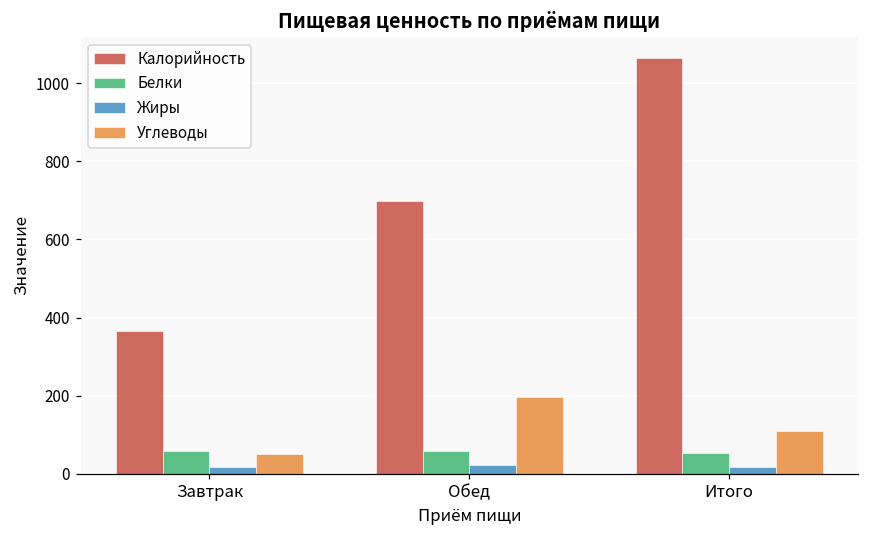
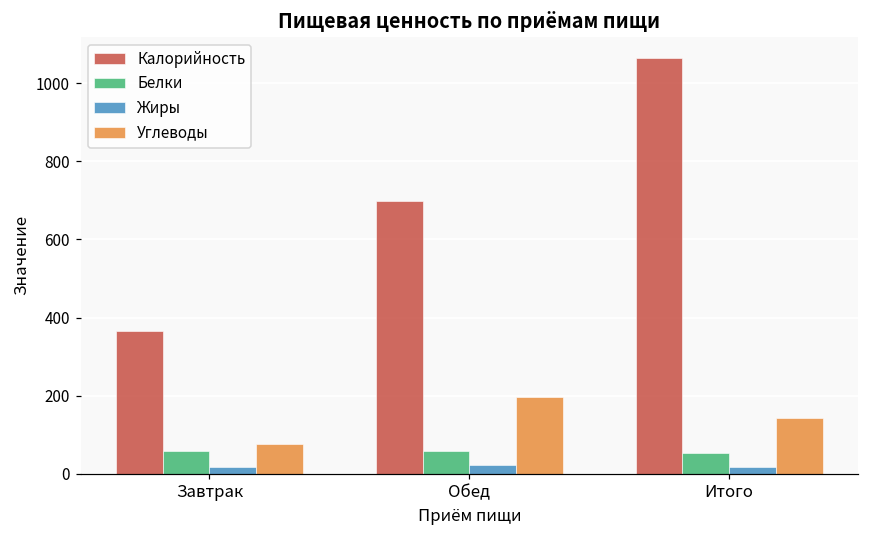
Углеводы, Завтрак: 50 -> 80
Углеводы, Итого: 110 -> 140
